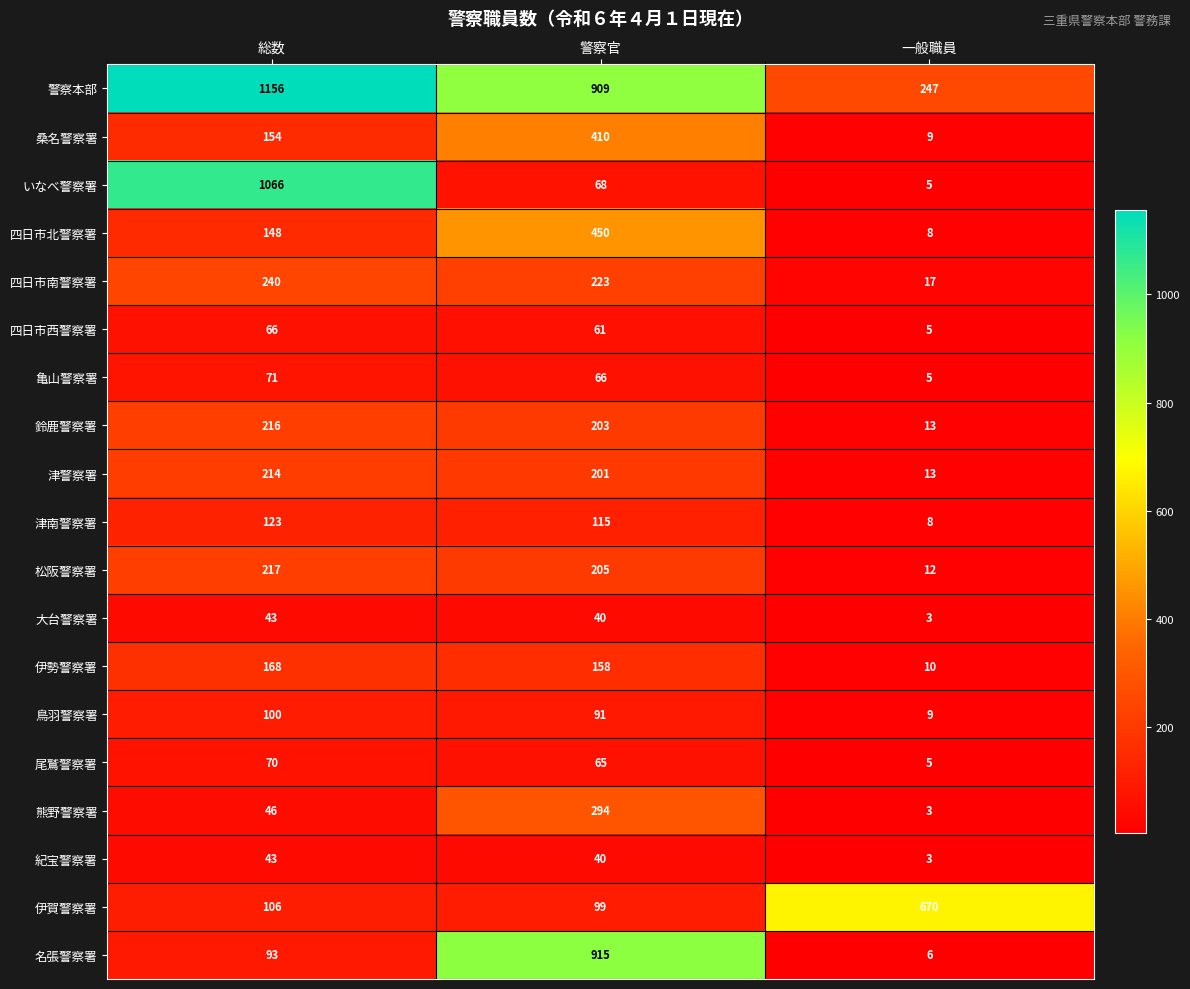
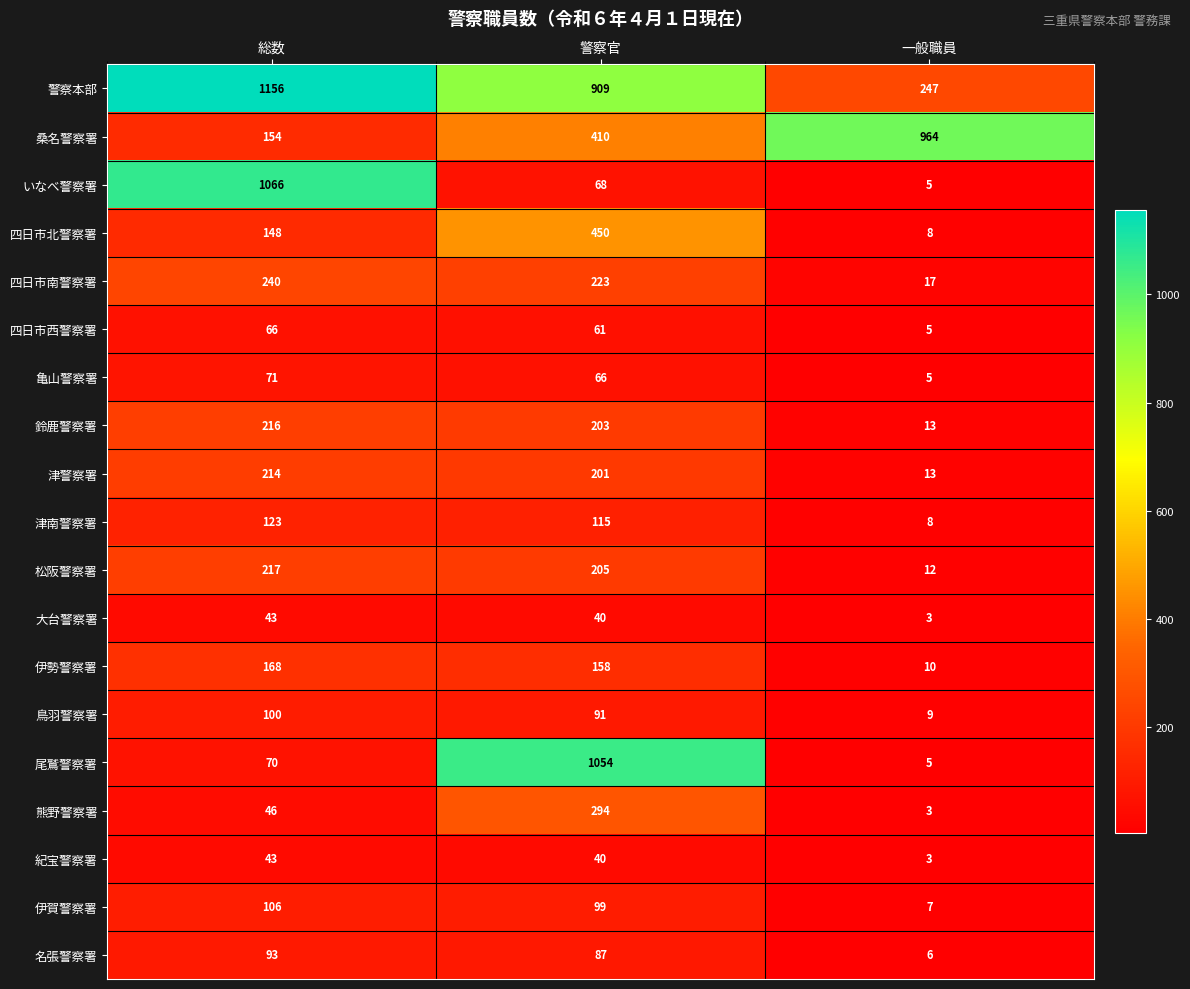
桑名警察署, 一般職員: 9 -> 964
尾鷲警察署, 警察官: 65 -> 1054
伊賀警察署, 一般職員: 670 -> 7
名張警察署, 警察官: 915 -> 87
